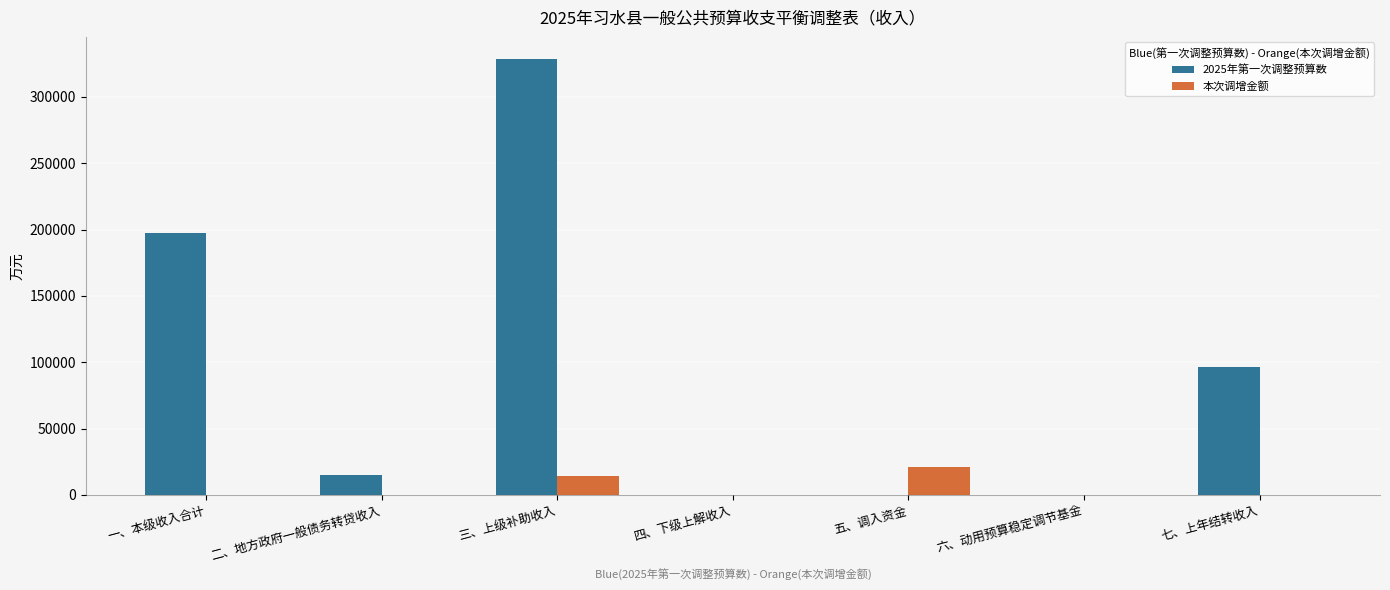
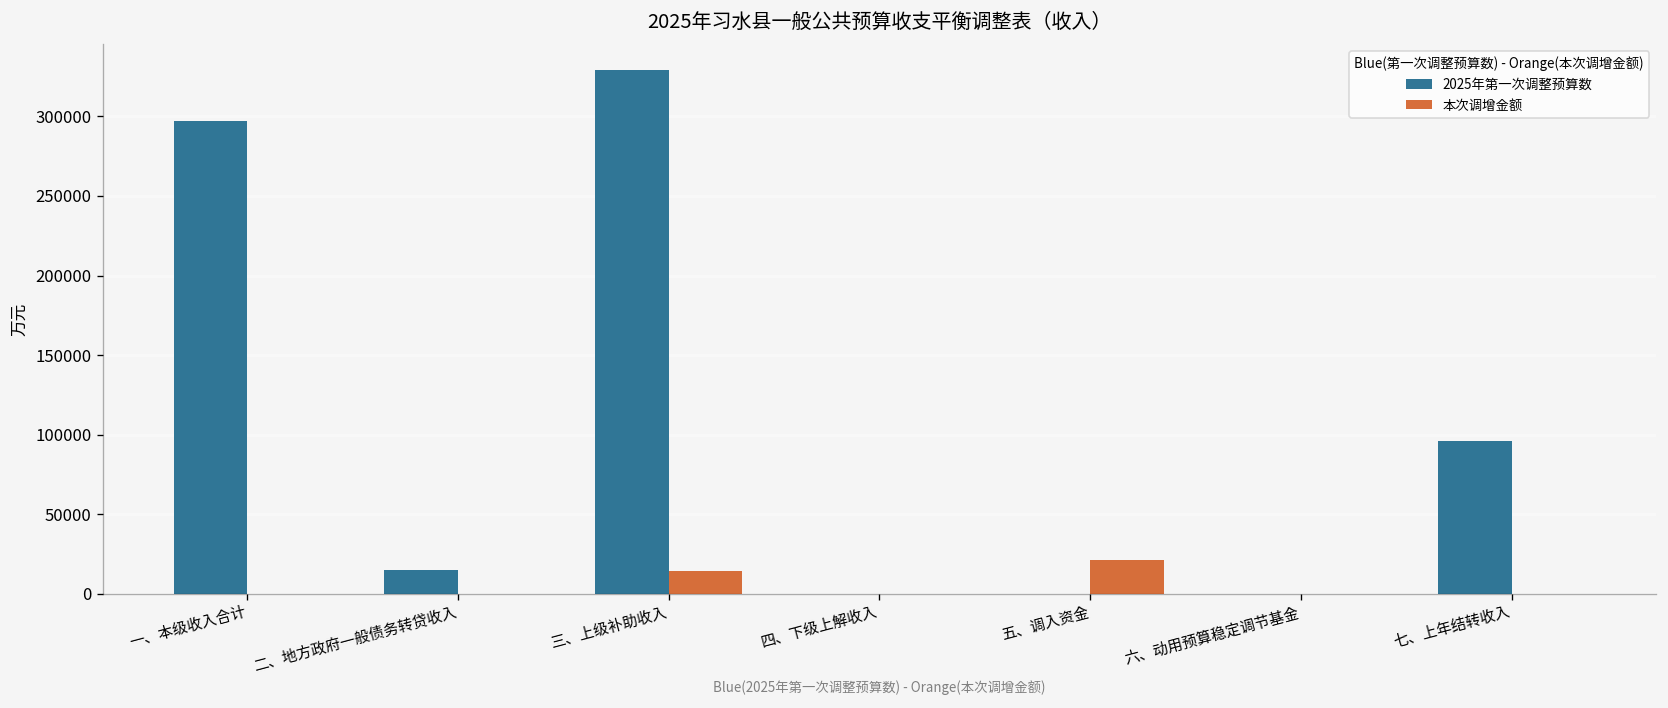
2025年第一次调整预算数, 一、本级收入合计: 198000 -> 297000
